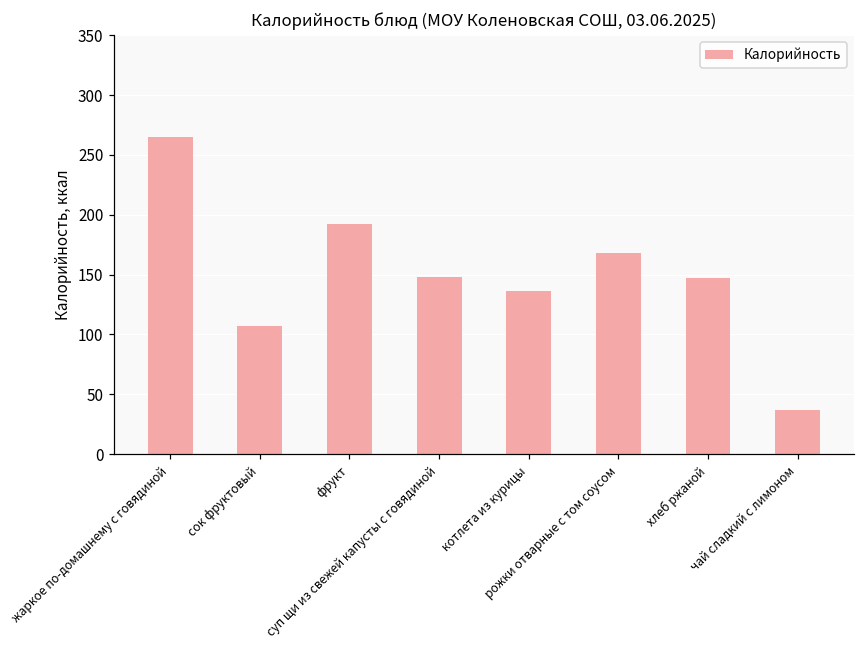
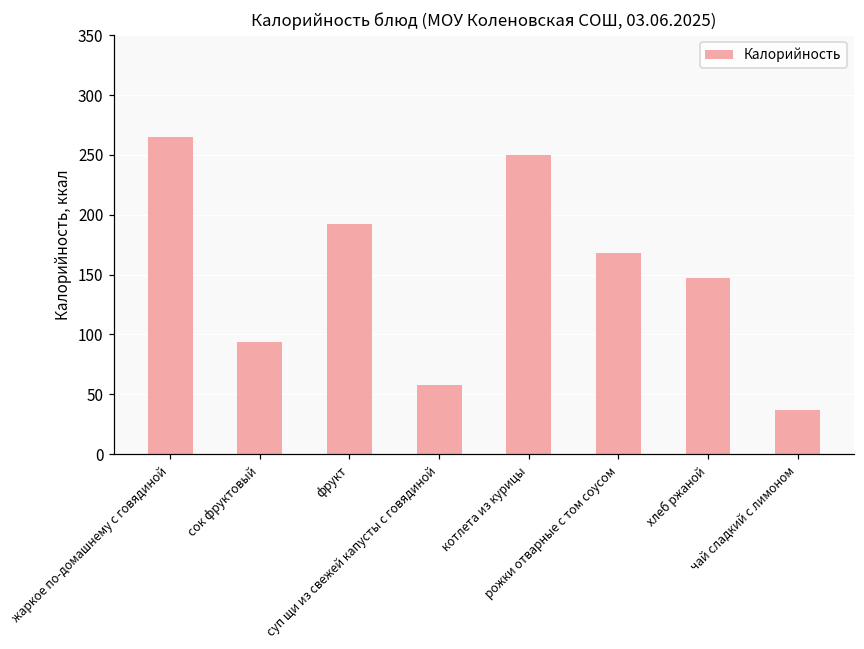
сок фруктовый: 107 -> 94
суп щи из свежей капусты с говядиной: 148 -> 58
котлета из курицы: 136 -> 250
